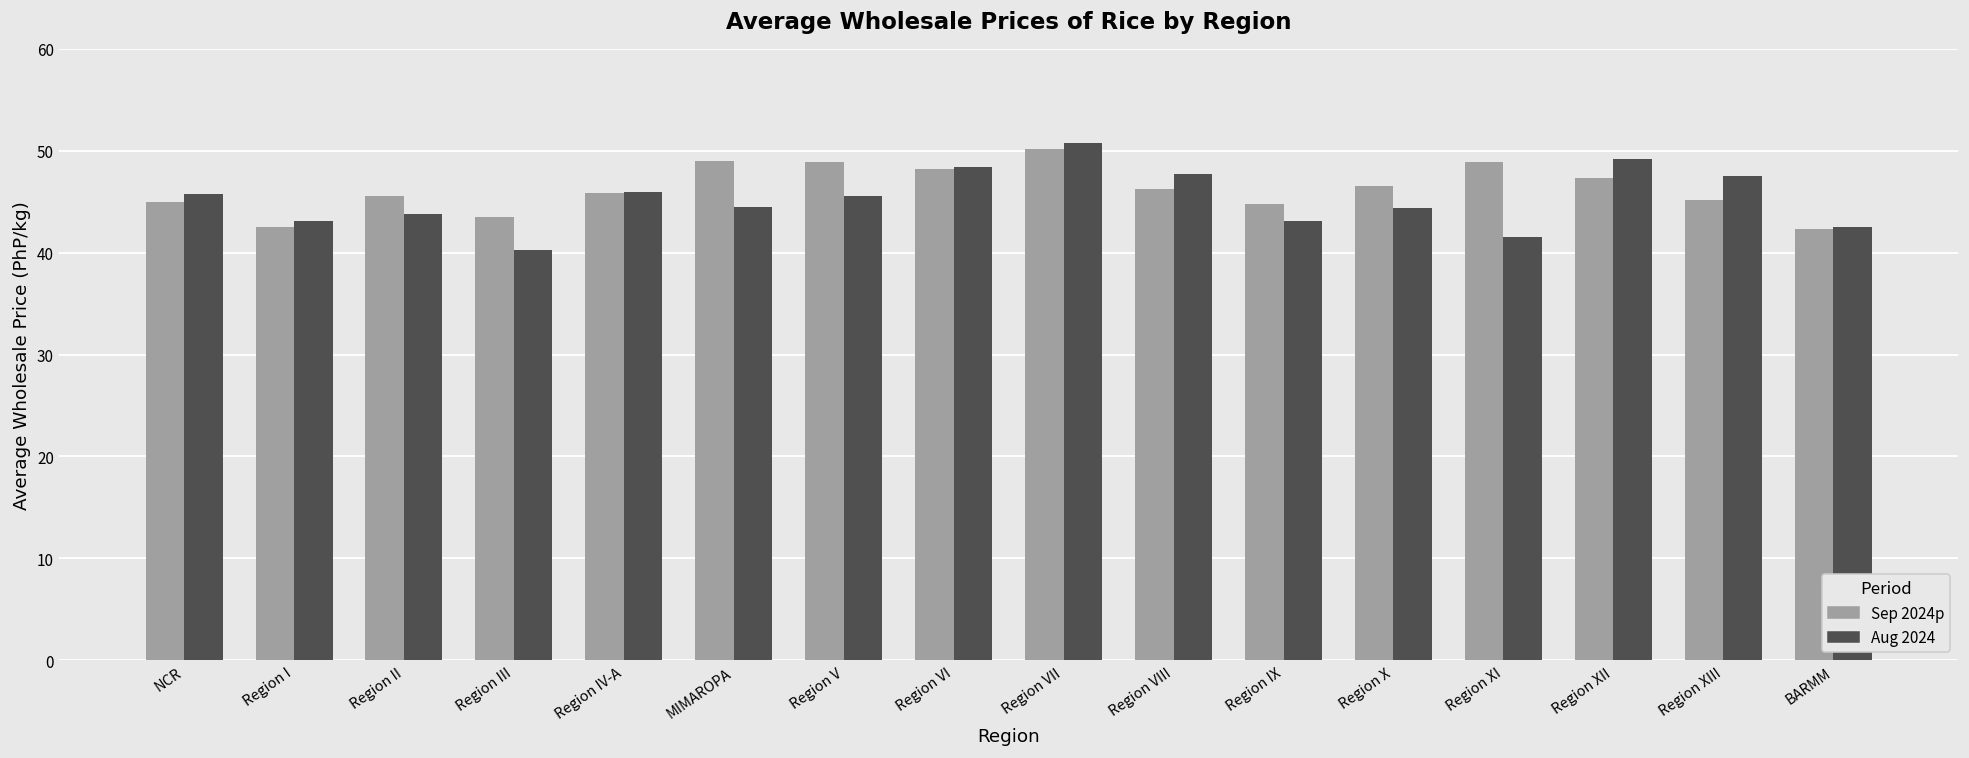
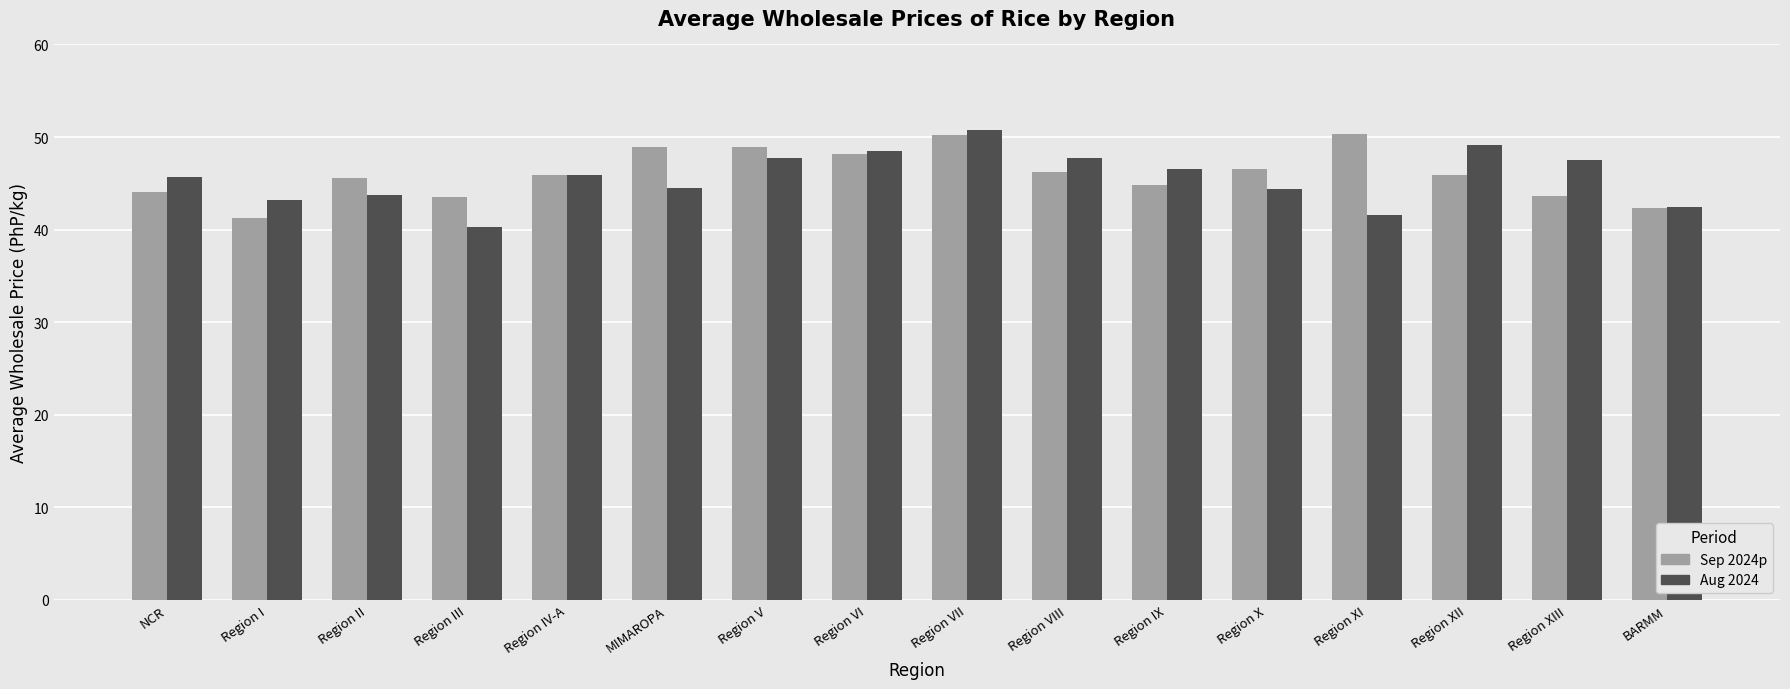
Sep 2024p, NCR: 45 -> 44
Sep 2024p, Region I: 43 -> 41
Aug 2024, Region V: 46 -> 48
Aug 2024, Region IX: 43 -> 47
Sep 2024p, Region XI: 49 -> 50
Sep 2024p, Region XII: 47 -> 46
Sep 2024p, Region XIII: 45 -> 44
